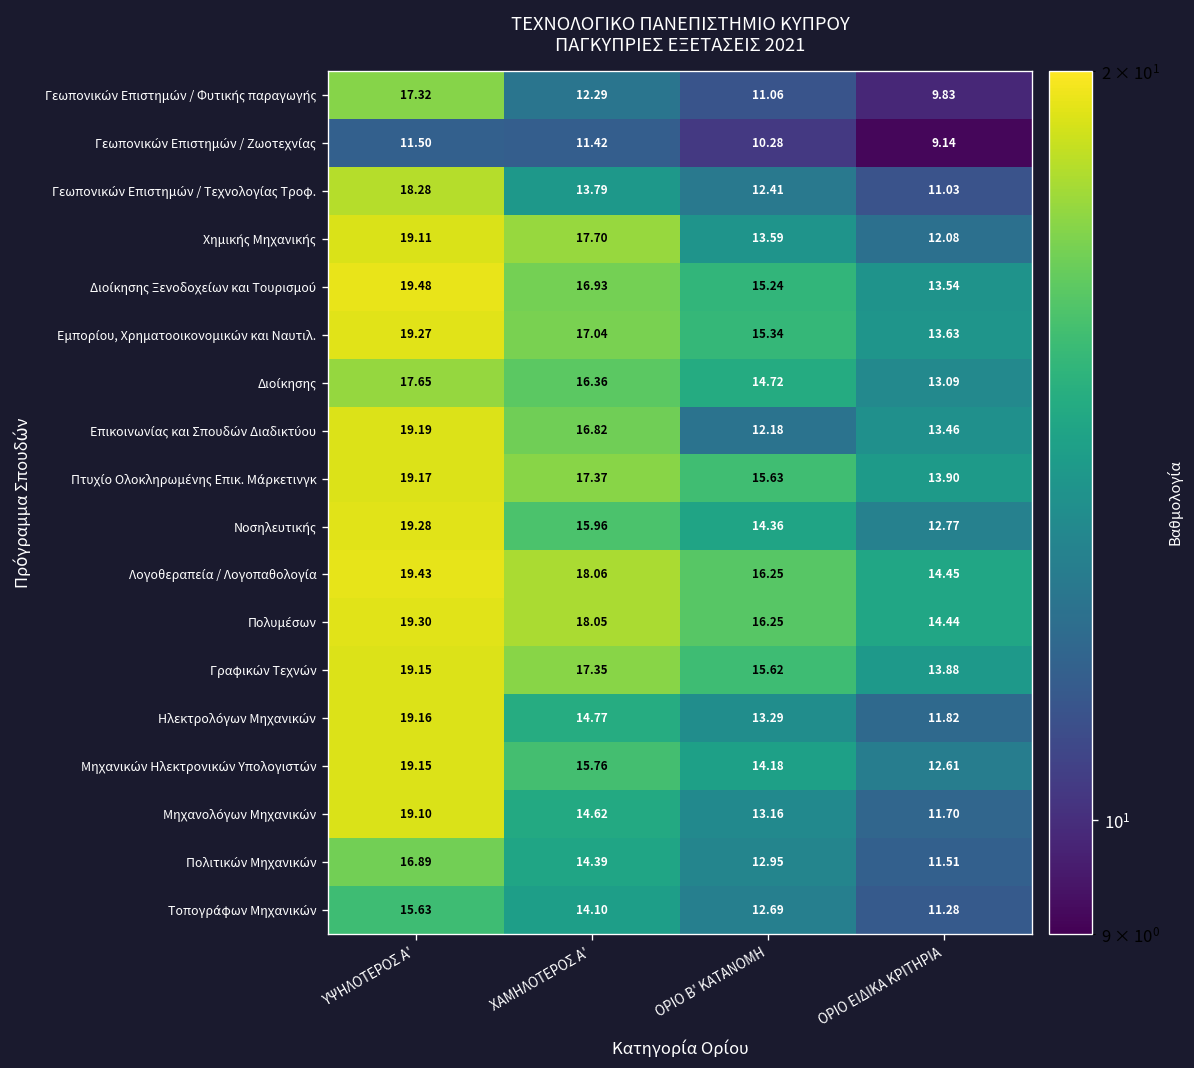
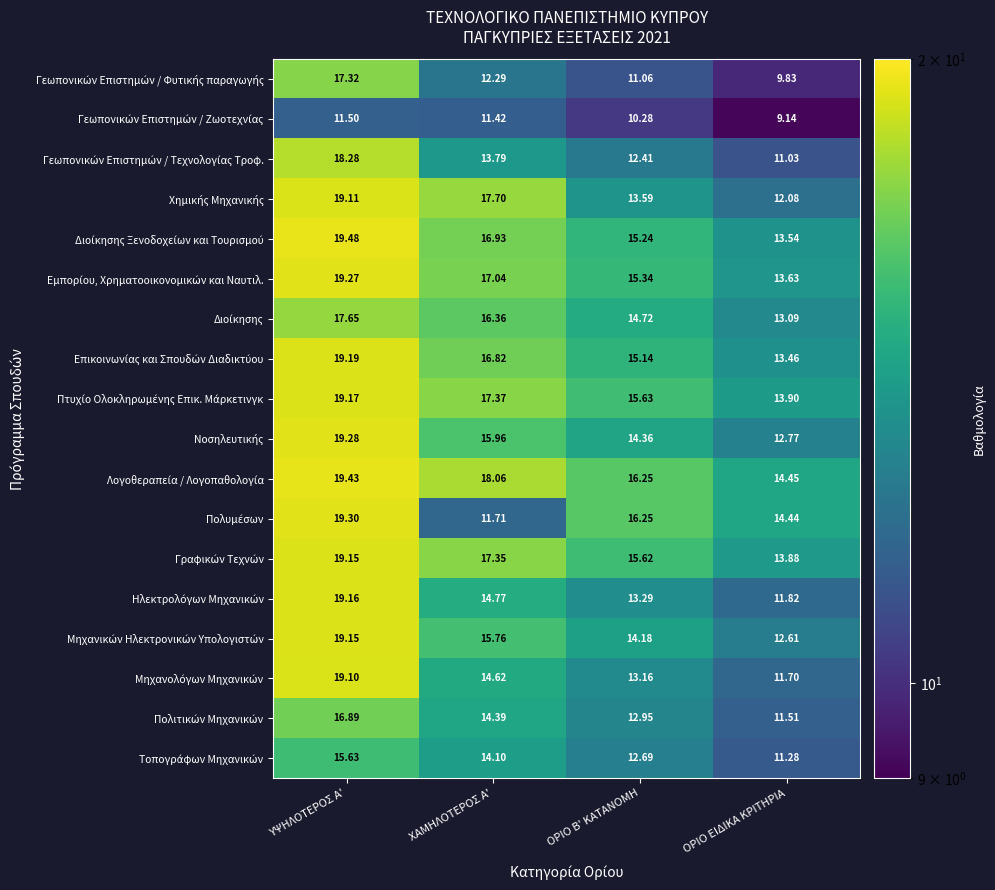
Επικοινωνίας και Σπουδών Διαδικτύου, ΟΡΙΟ Β' ΚΑΤΑΝΟΜΗ: 12.18 -> 15.14
Πολυμέσων, ΧΑΜΗΛΟΤΕΡΟΣ Α': 18.05 -> 11.71
